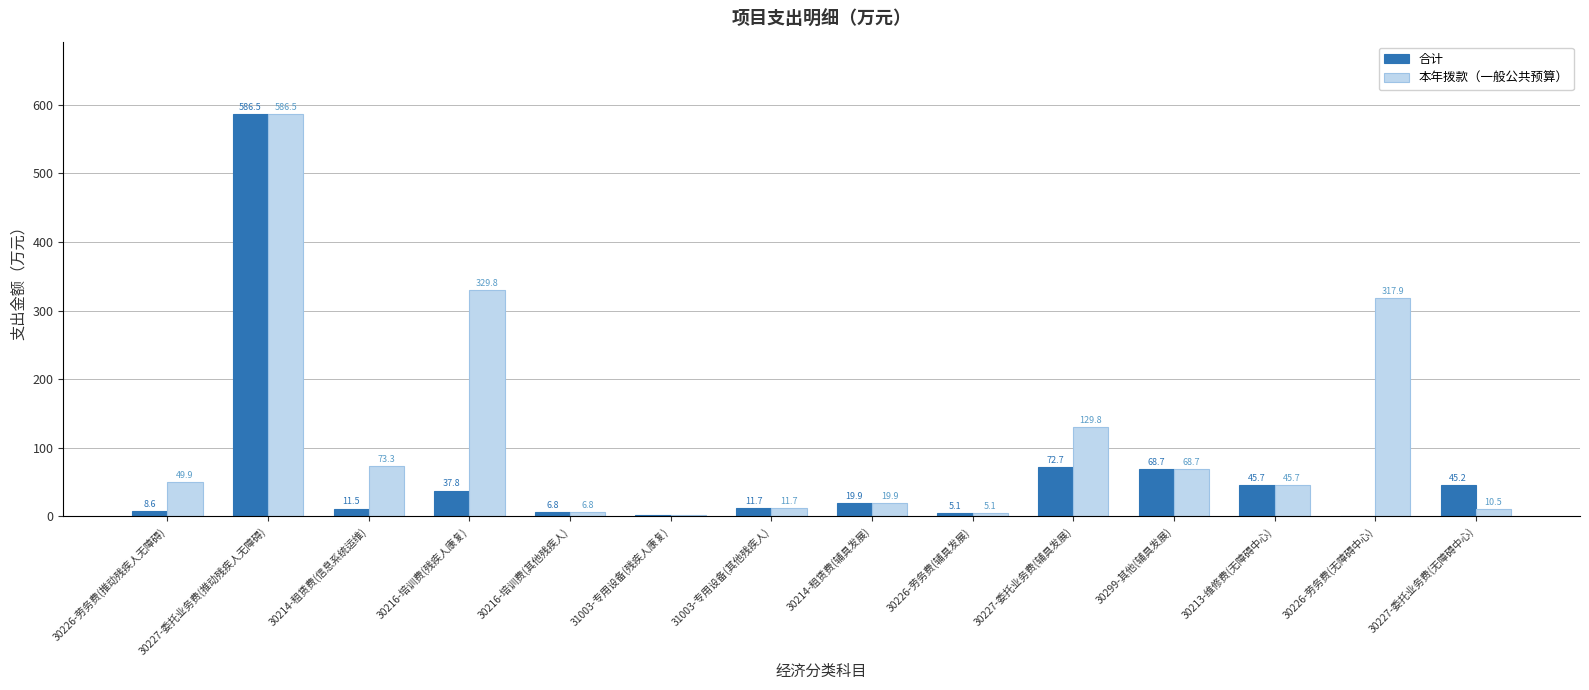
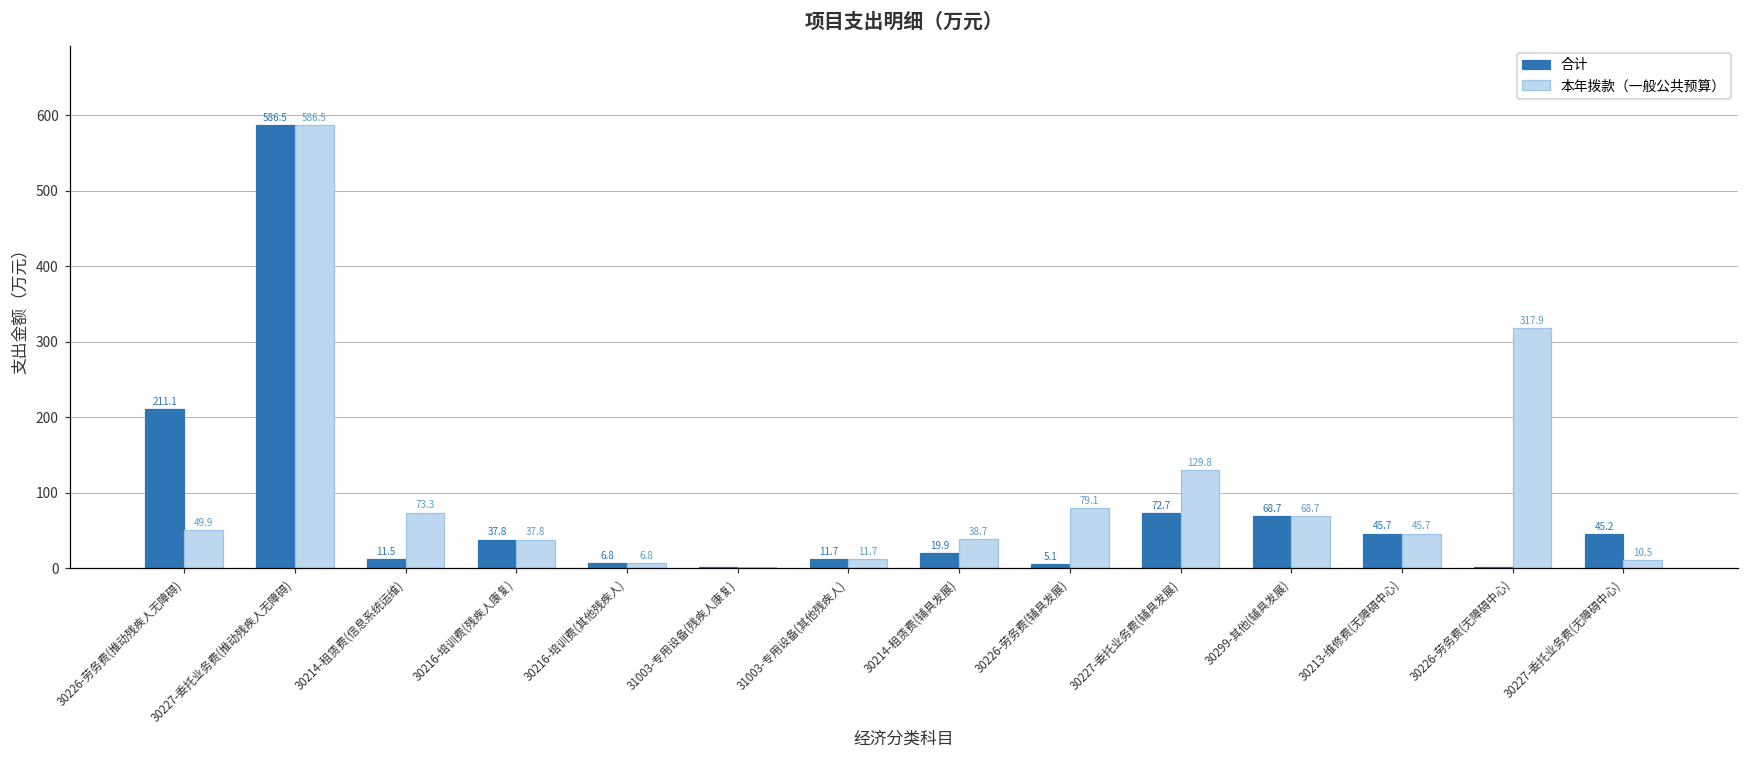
合计, 30226-劳务费(推动残疾人无障碍): 8.6 -> 211.1
本年拨款（一般公共预算）, 30216-培训费(残疾人康复): 329.8 -> 37.8
本年拨款（一般公共预算）, 30214-租赁费(辅具发展): 19.9 -> 38.7
本年拨款（一般公共预算）, 30226-劳务费(辅具发展): 5.1 -> 79.1
